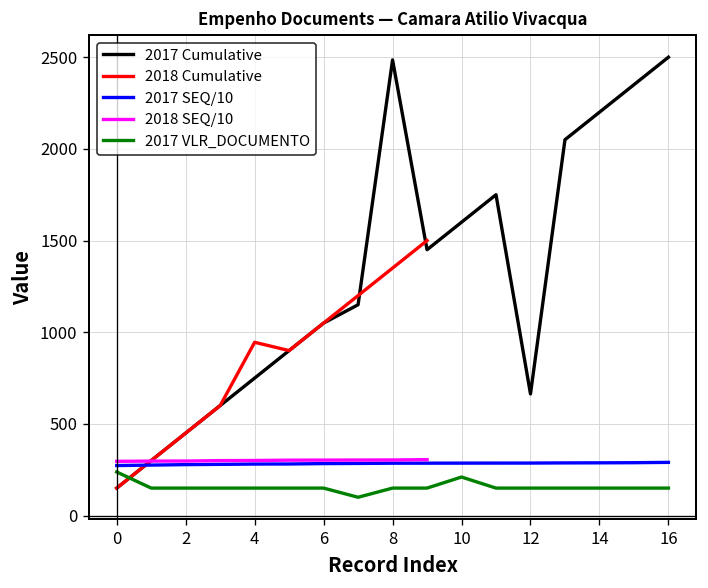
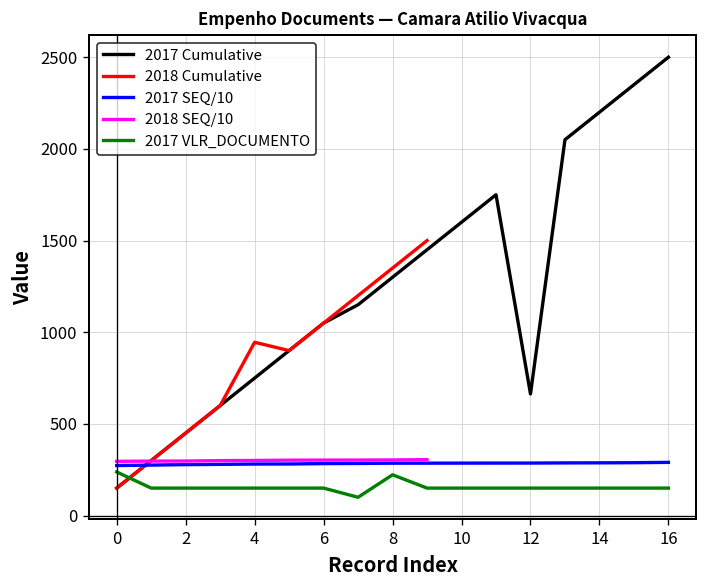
2017 Cumulative, 8: 2490 -> 1300
2017 VLR_DOCUMENTO, 8: 150 -> 220
2017 VLR_DOCUMENTO, 10: 210 -> 150
